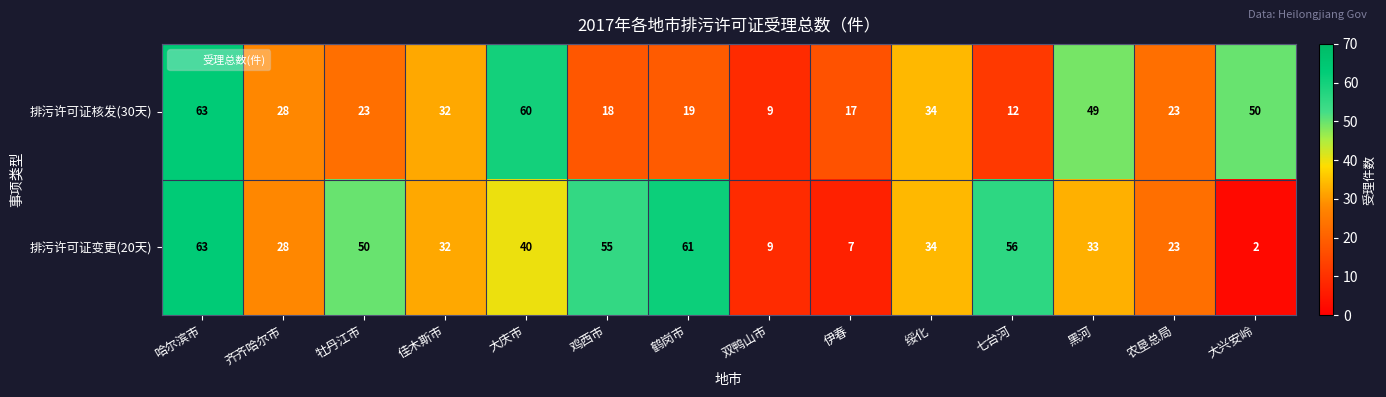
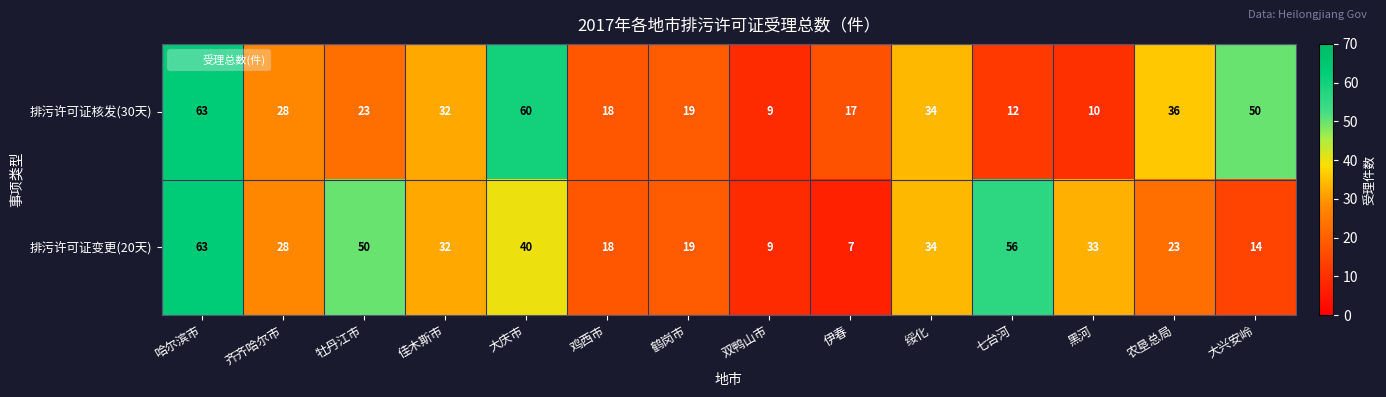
排污许可证核发(30天), 黑河: 49 -> 10
排污许可证核发(30天), 农垦总局: 23 -> 36
排污许可证变更(20天), 鸡西市: 55 -> 18
排污许可证变更(20天), 鹤岗市: 61 -> 19
排污许可证变更(20天), 大兴安岭: 2 -> 14
